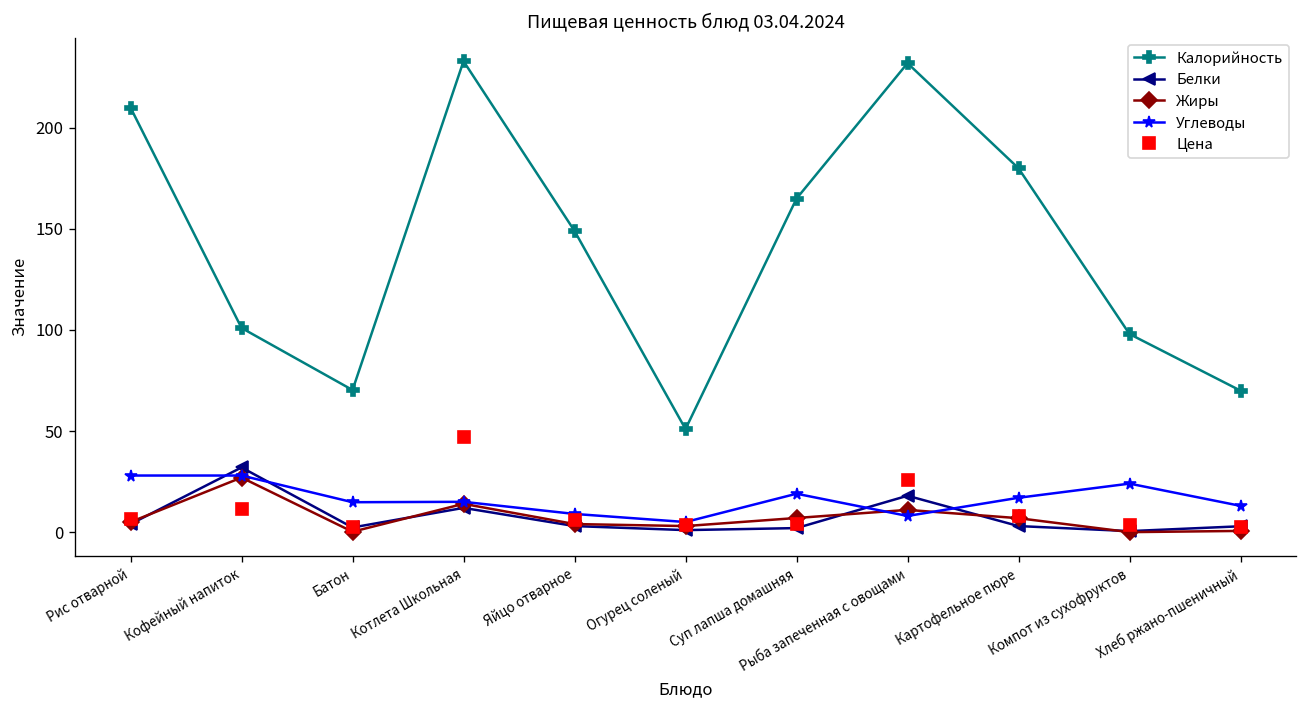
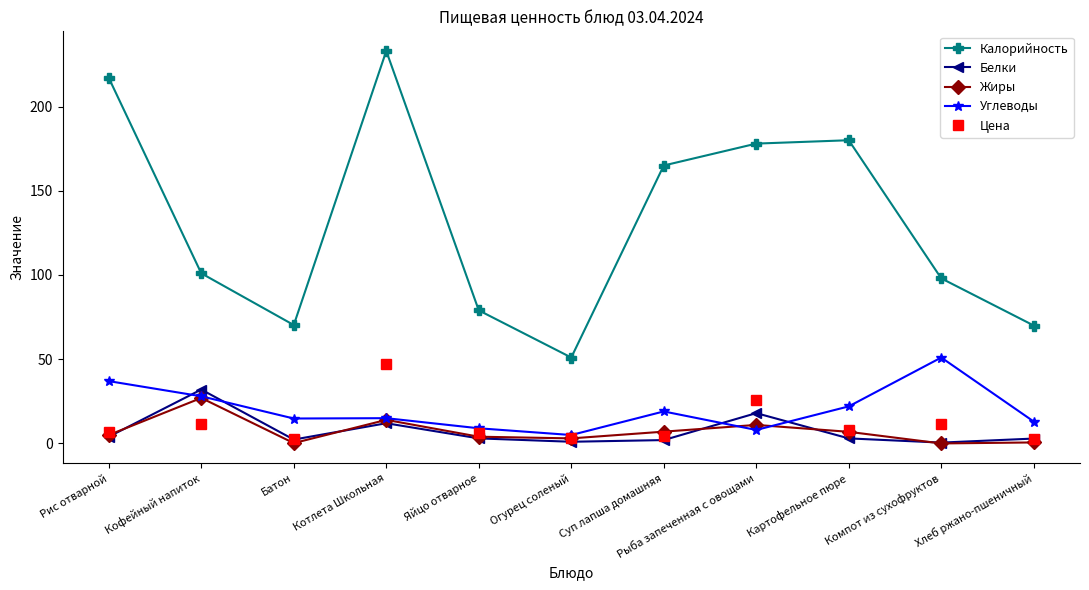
Калорийность, Рис отварной: 210 -> 217
Углеводы, Рис отварной: 28 -> 37
Калорийность, Яйцо отварное: 149 -> 79
Калорийность, Рыба запеченная с овощами: 232 -> 178
Углеводы, Картофельное пюре: 17 -> 22
Углеводы, Компот из сухофруктов: 24 -> 51
Цена, Компот из сухофруктов: 3 -> 11
